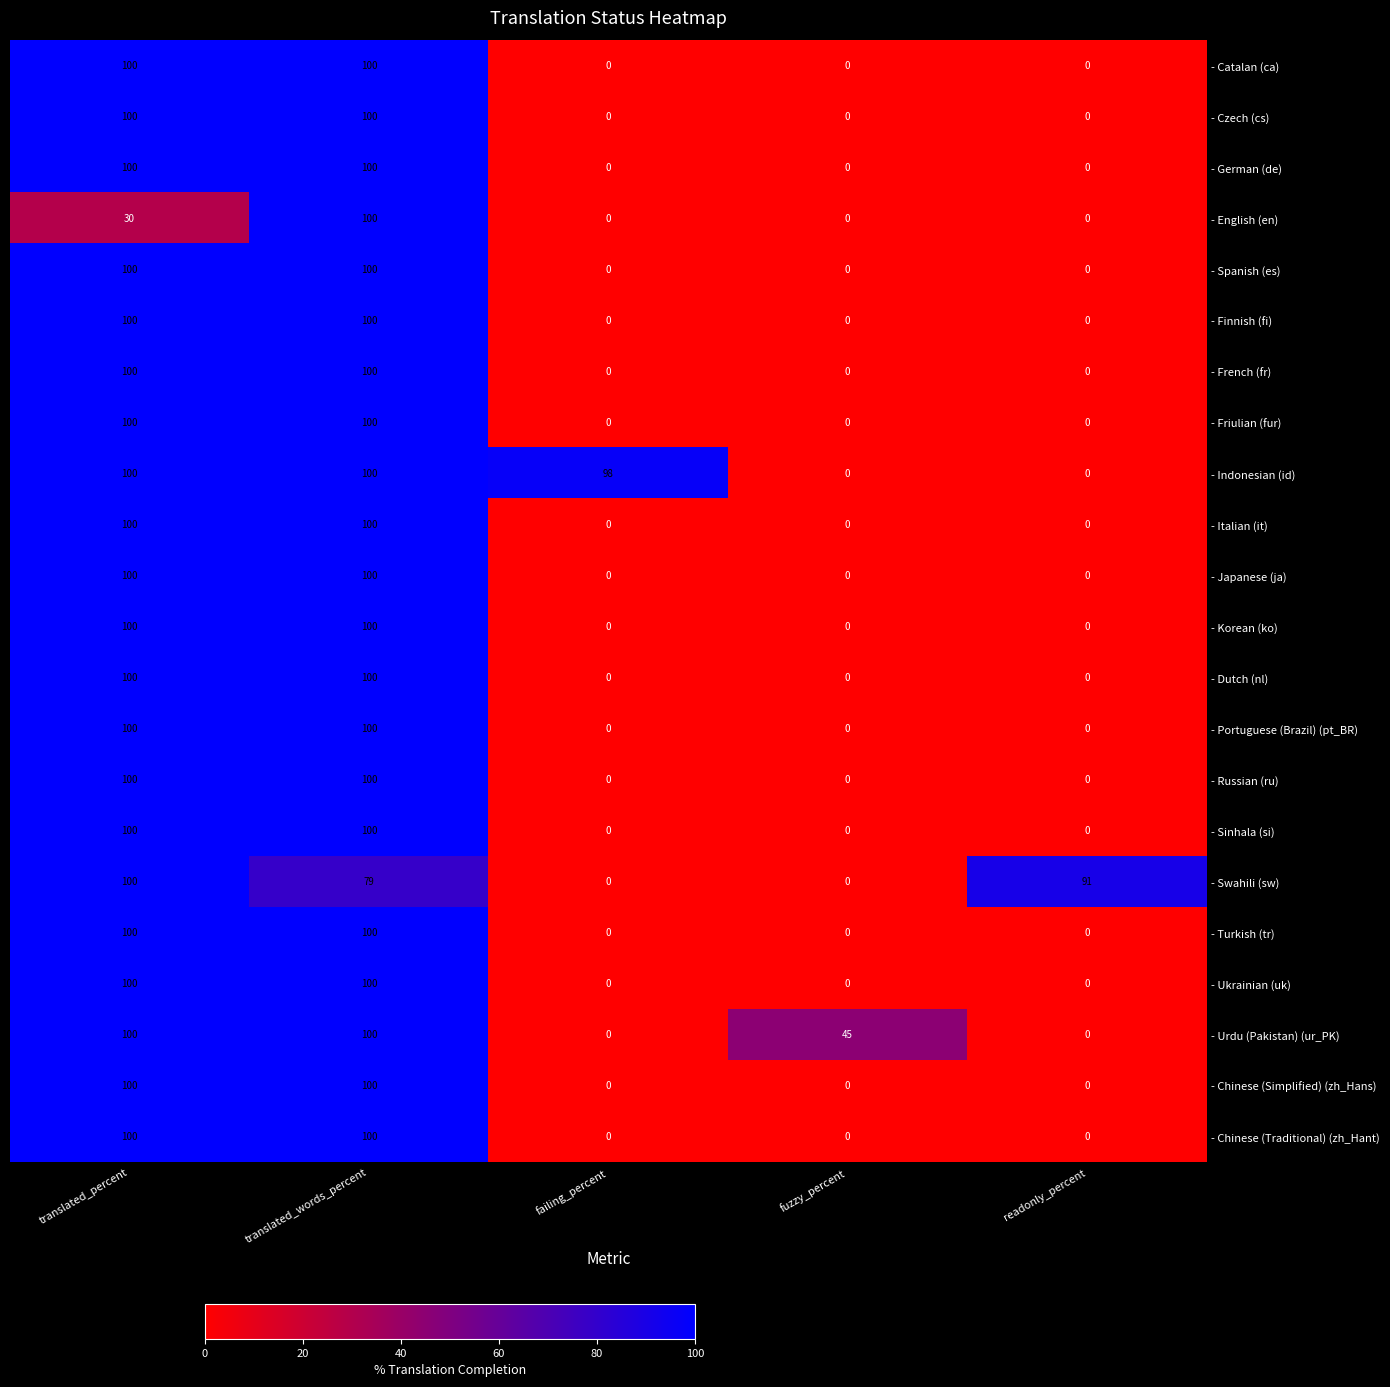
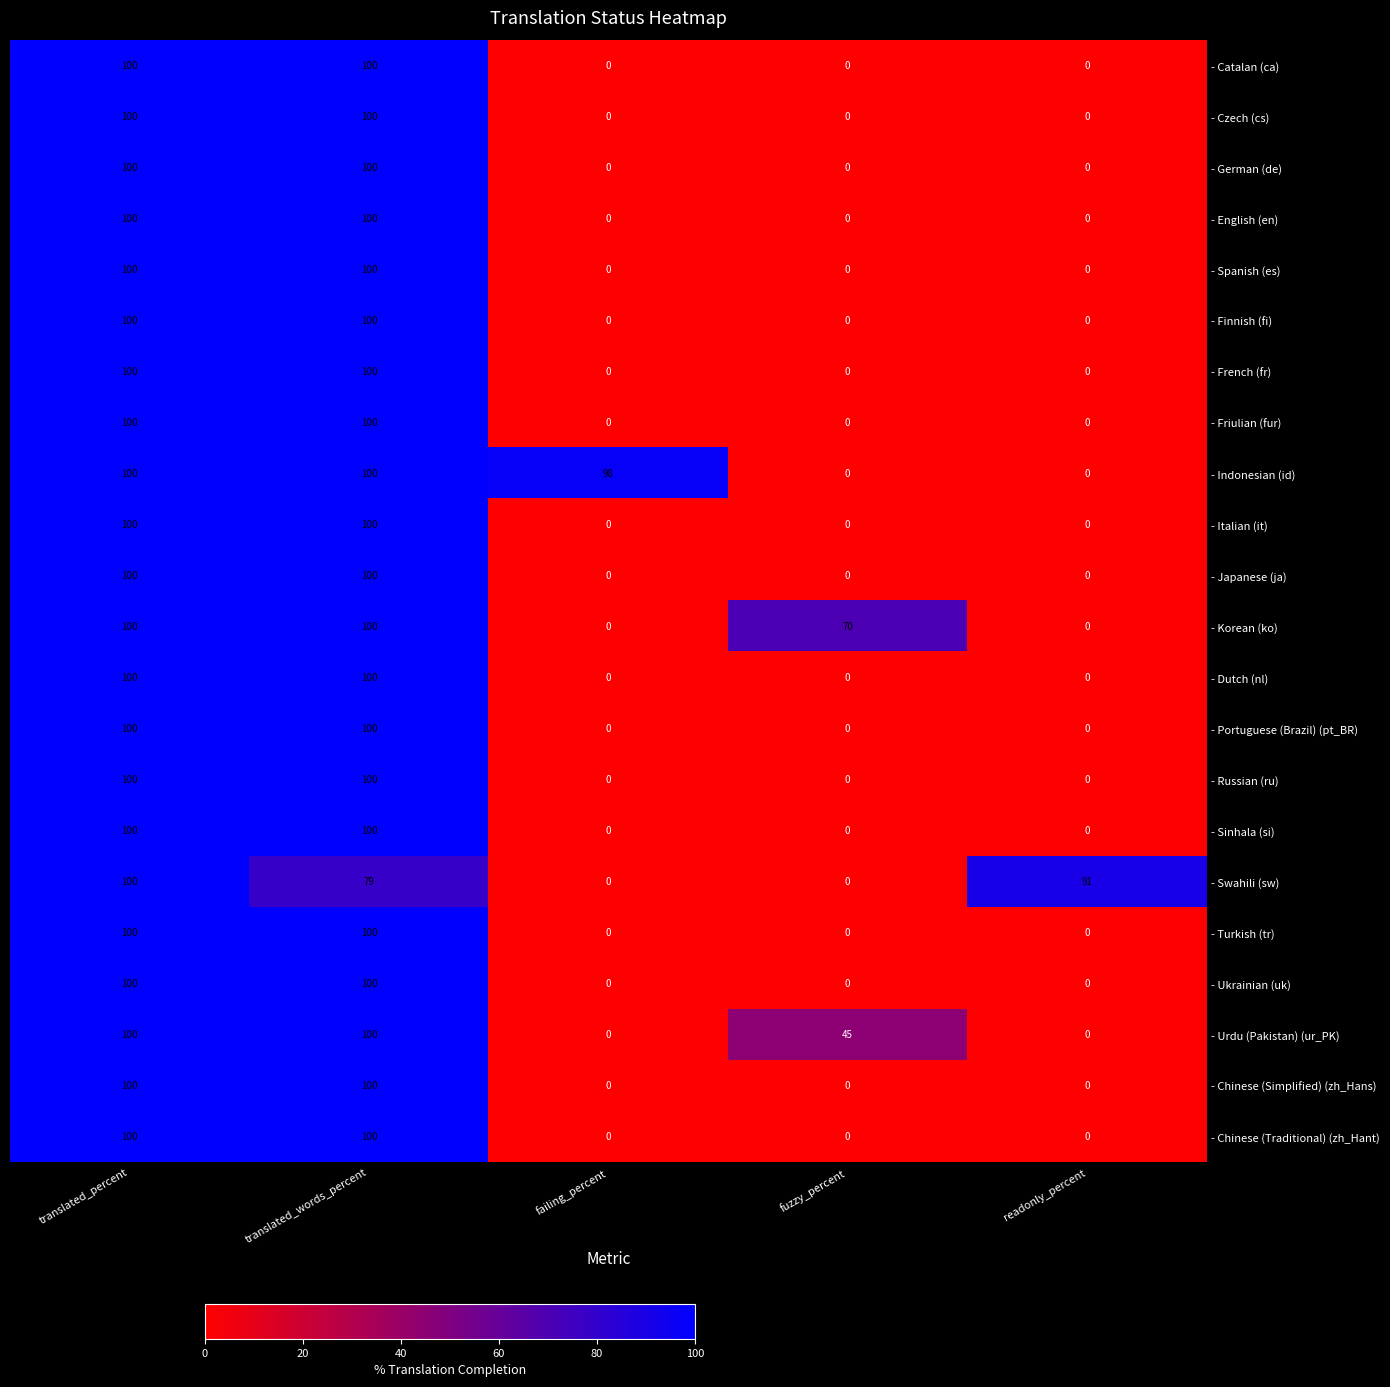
- English (en), translated_percent: 30 -> 100
- Korean (ko), fuzzy_percent: 0 -> 70
